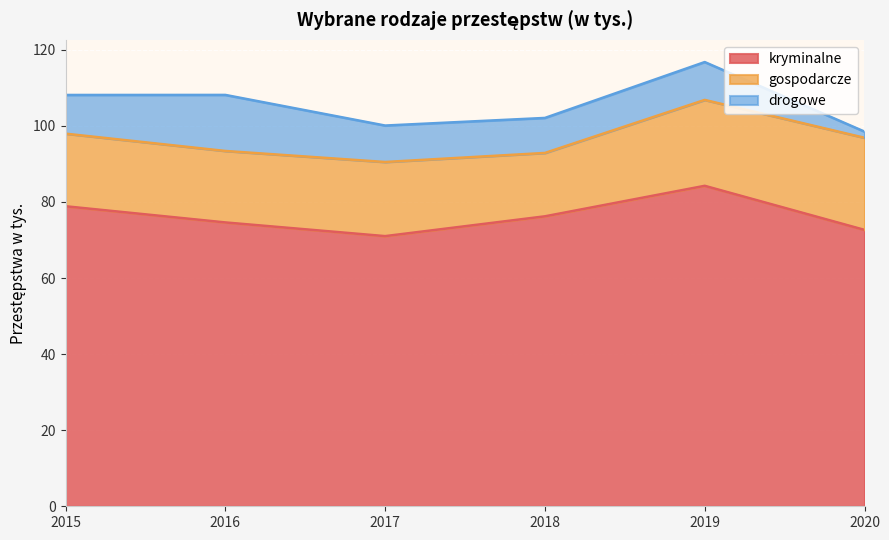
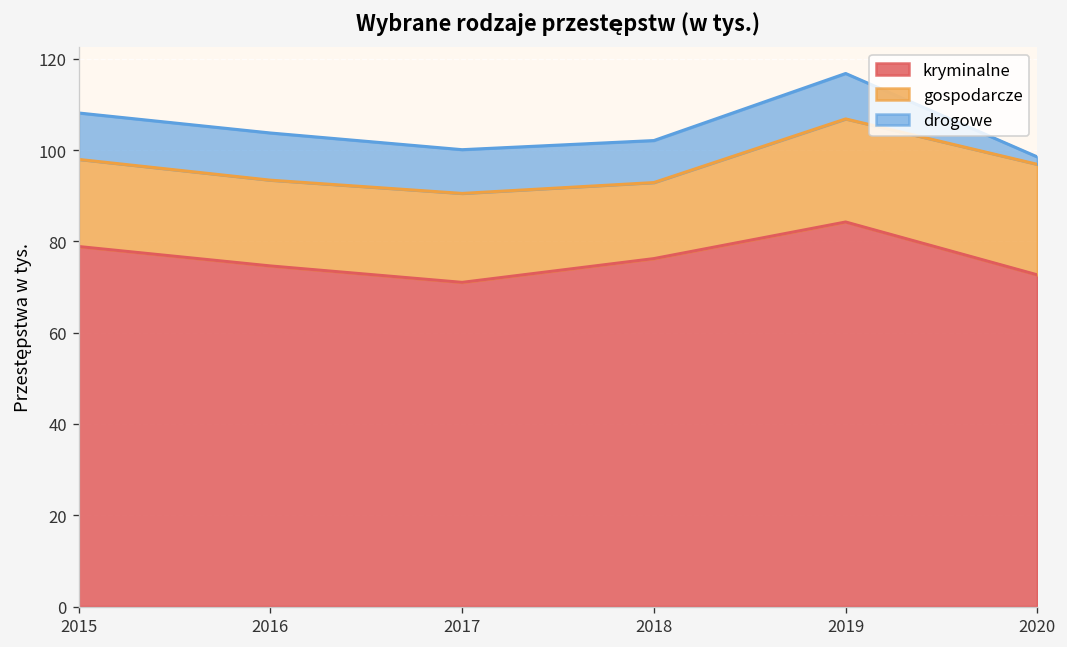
drogowe, 2016: 15 -> 10
